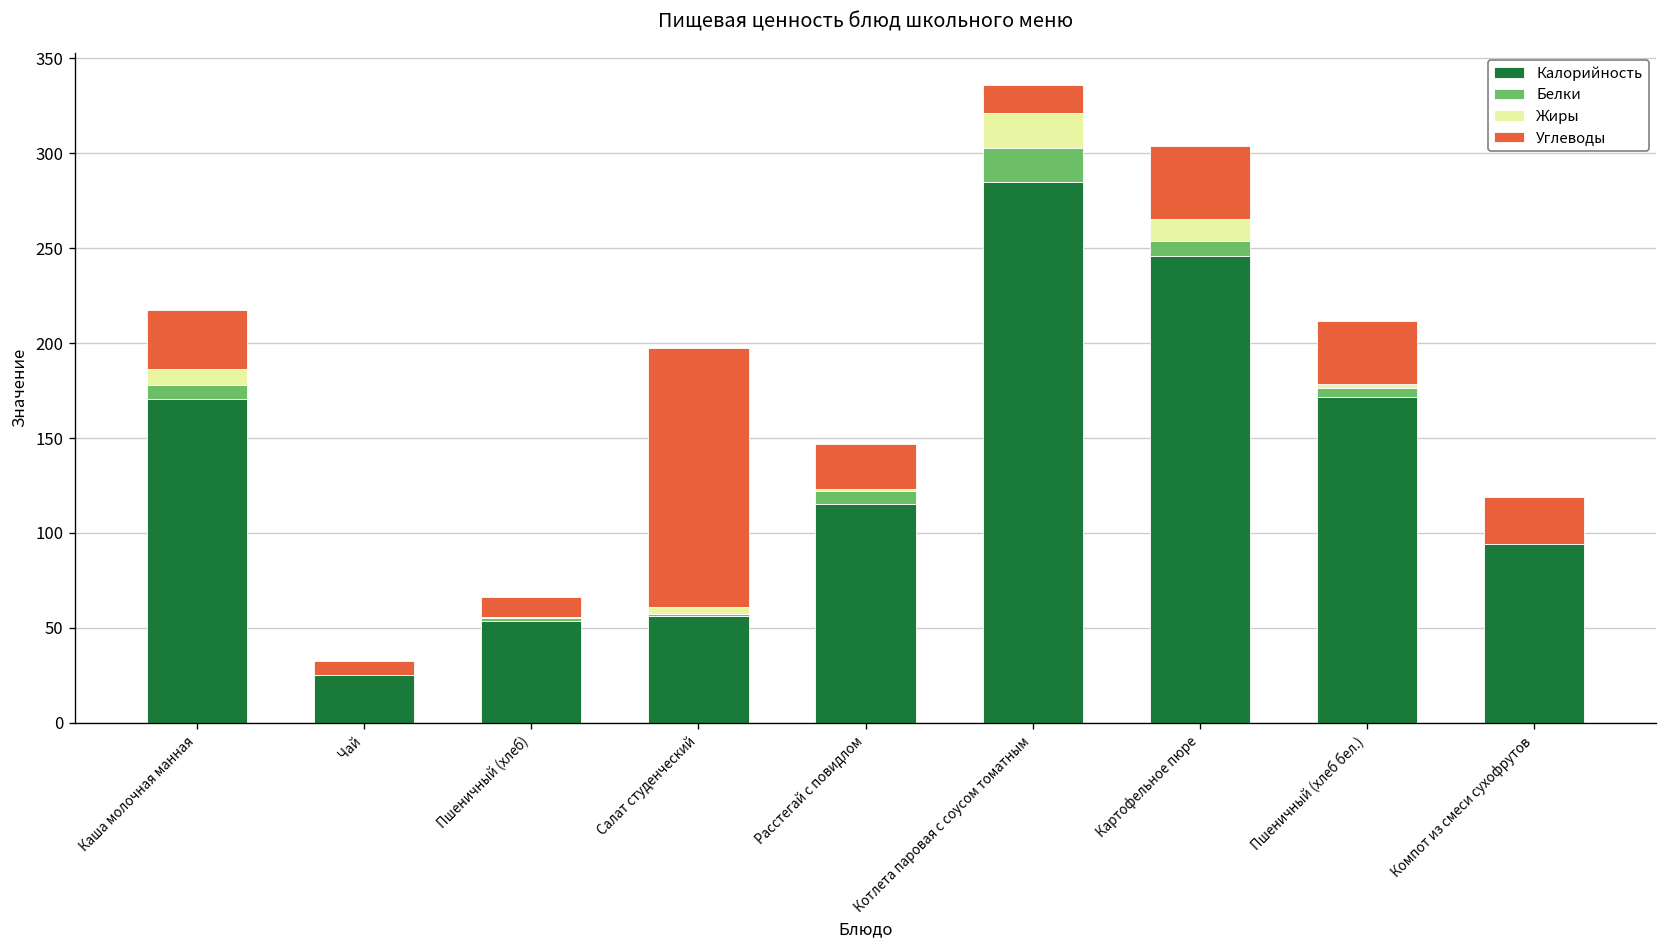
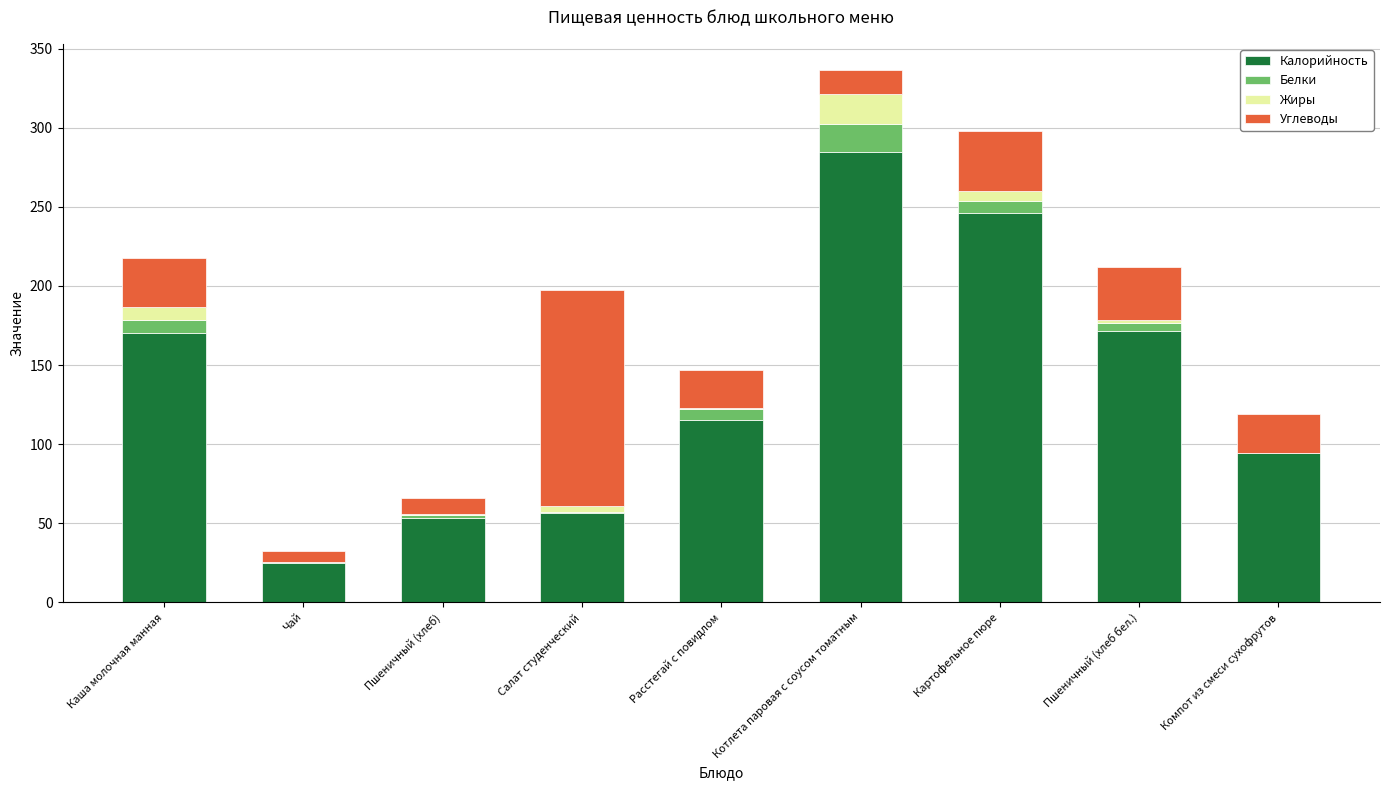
Жиры, Картофельное пюре: 12 -> 6
